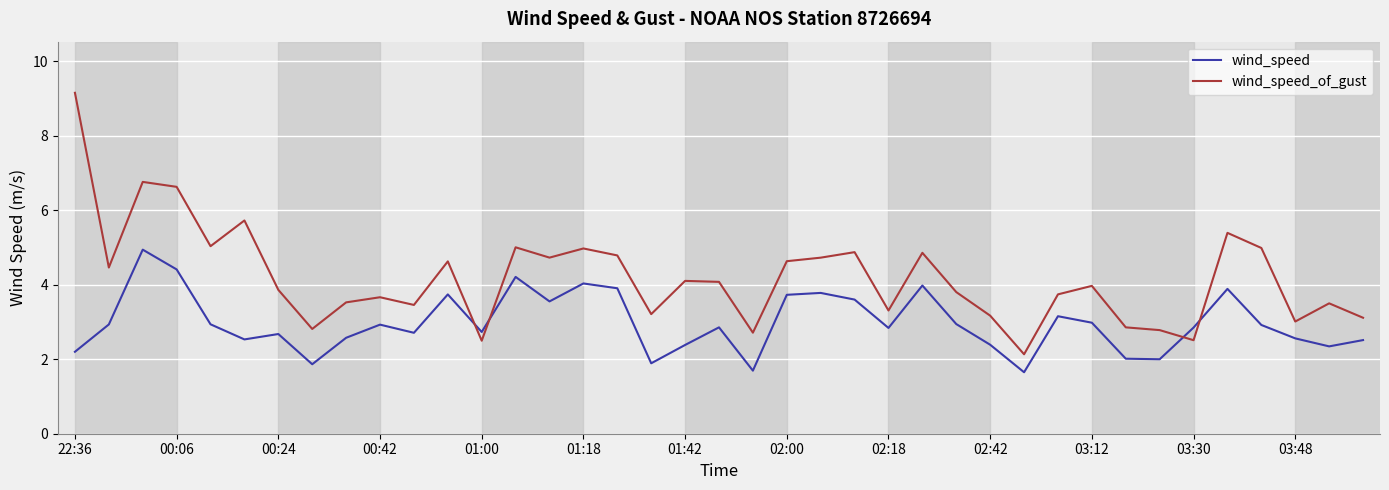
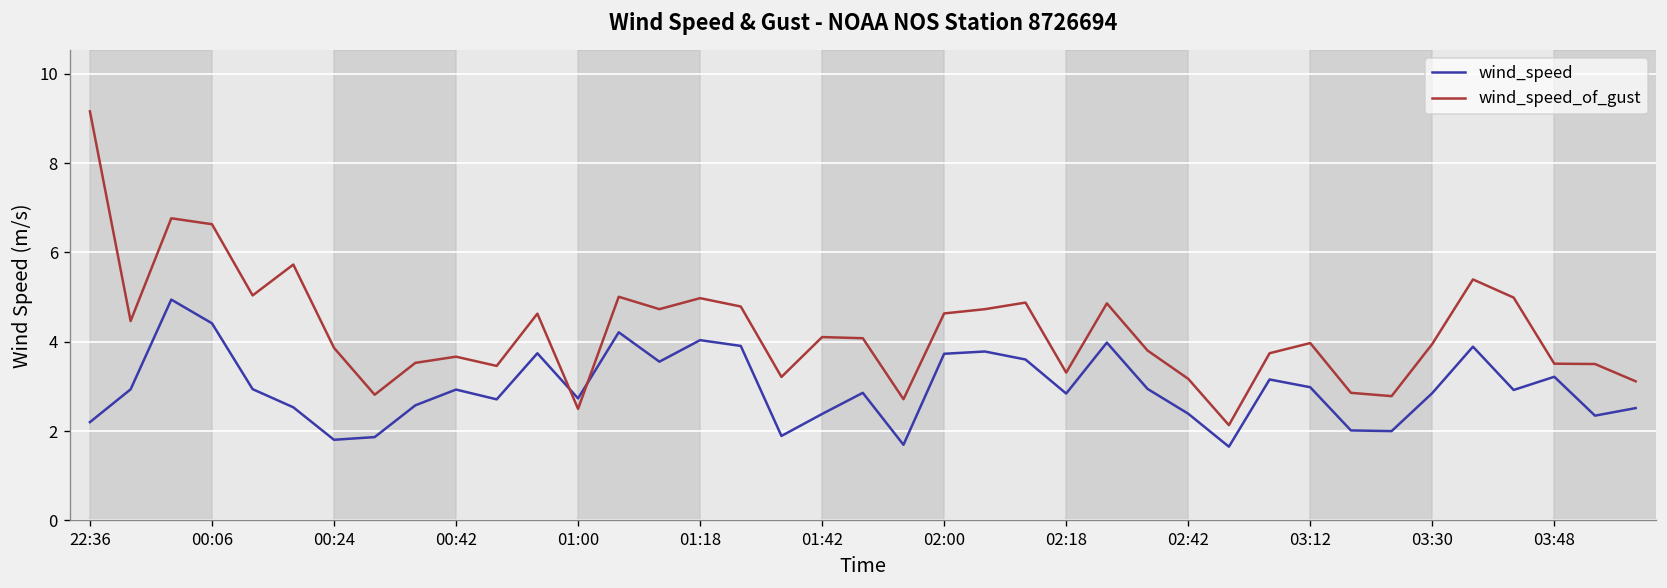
wind_speed, 00:24: 2.7 -> 1.8
wind_speed_of_gust, 03:30: 2.5 -> 4.0
wind_speed, 03:48: 2.6 -> 3.2
wind_speed_of_gust, 03:48: 3.0 -> 3.5
